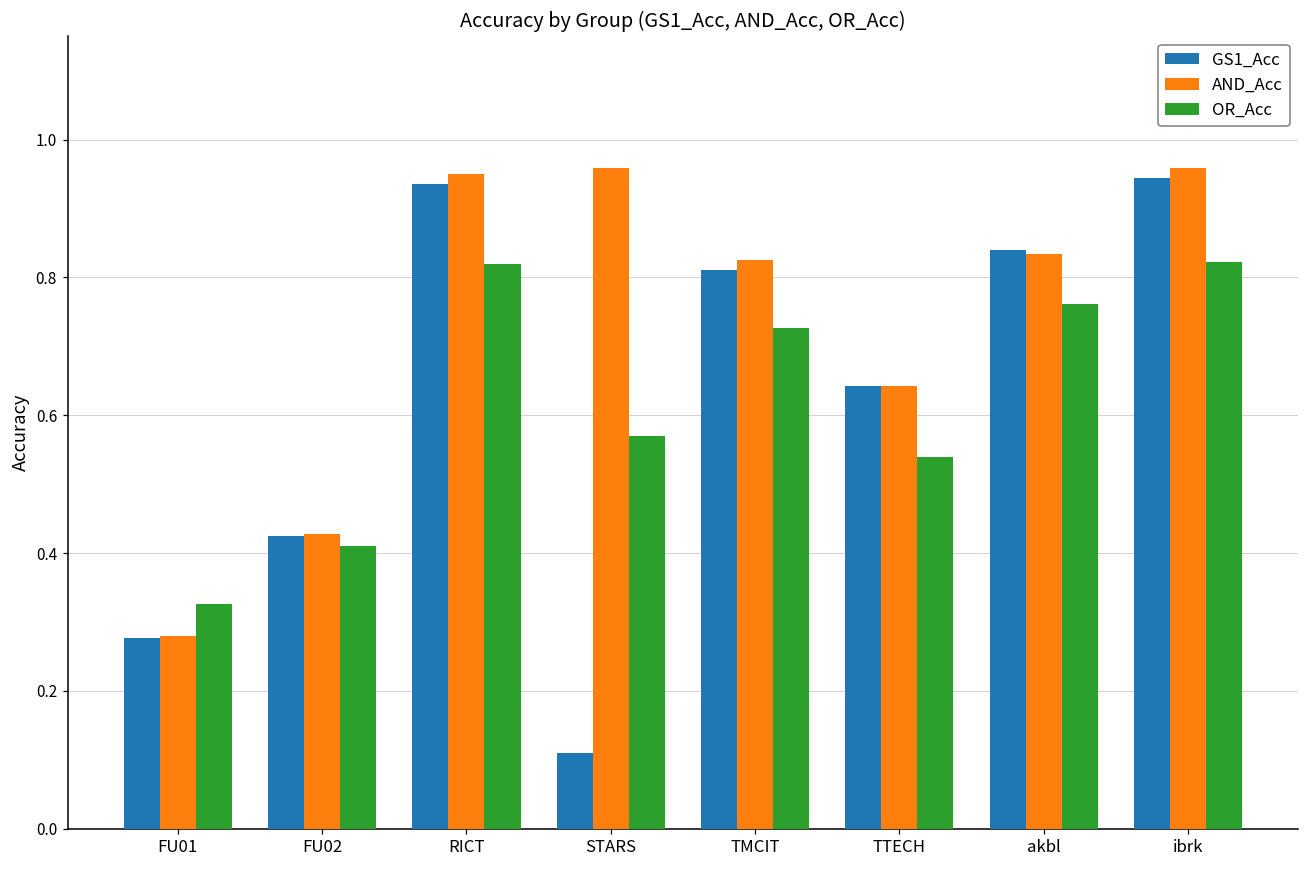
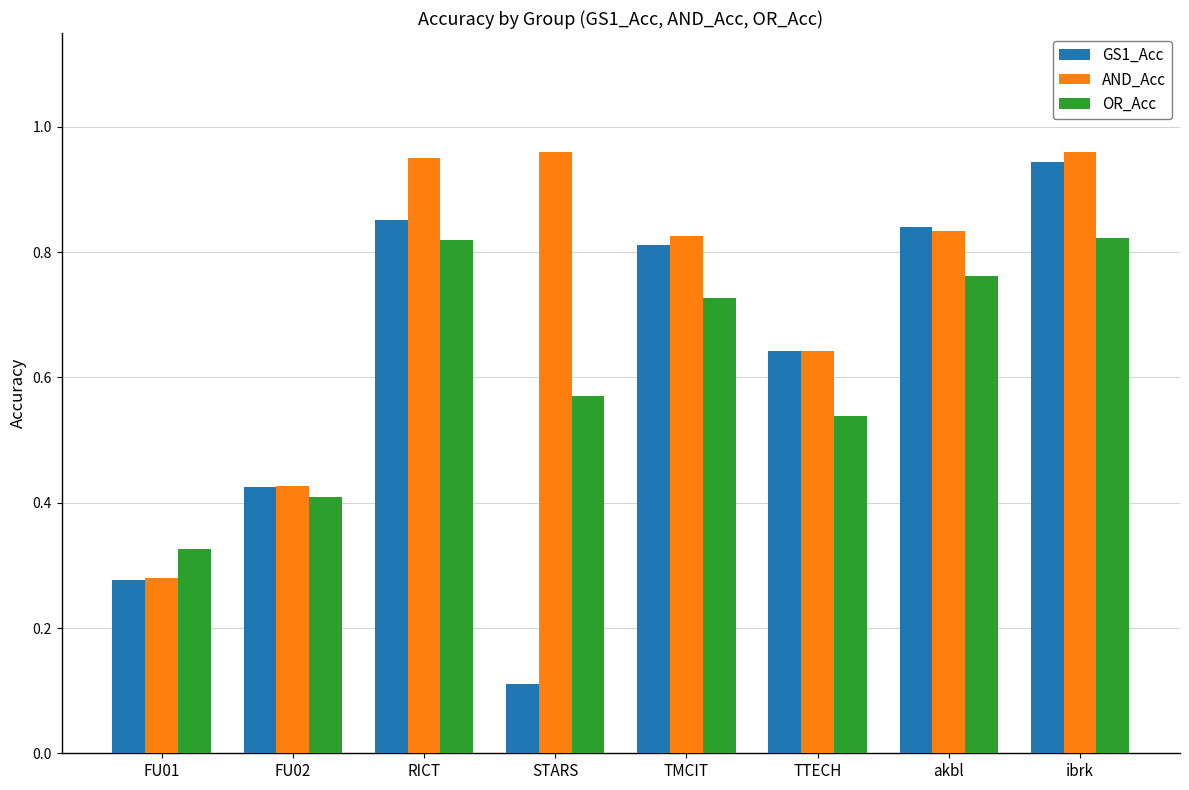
GS1_Acc, RICT: 0.94 -> 0.85
